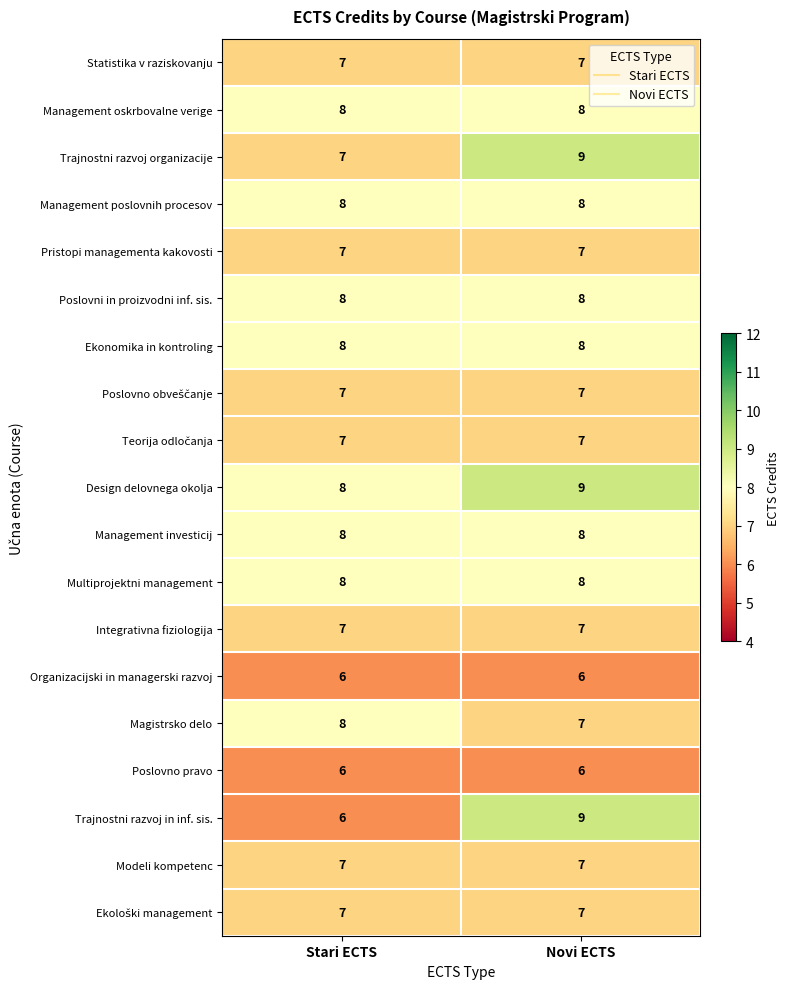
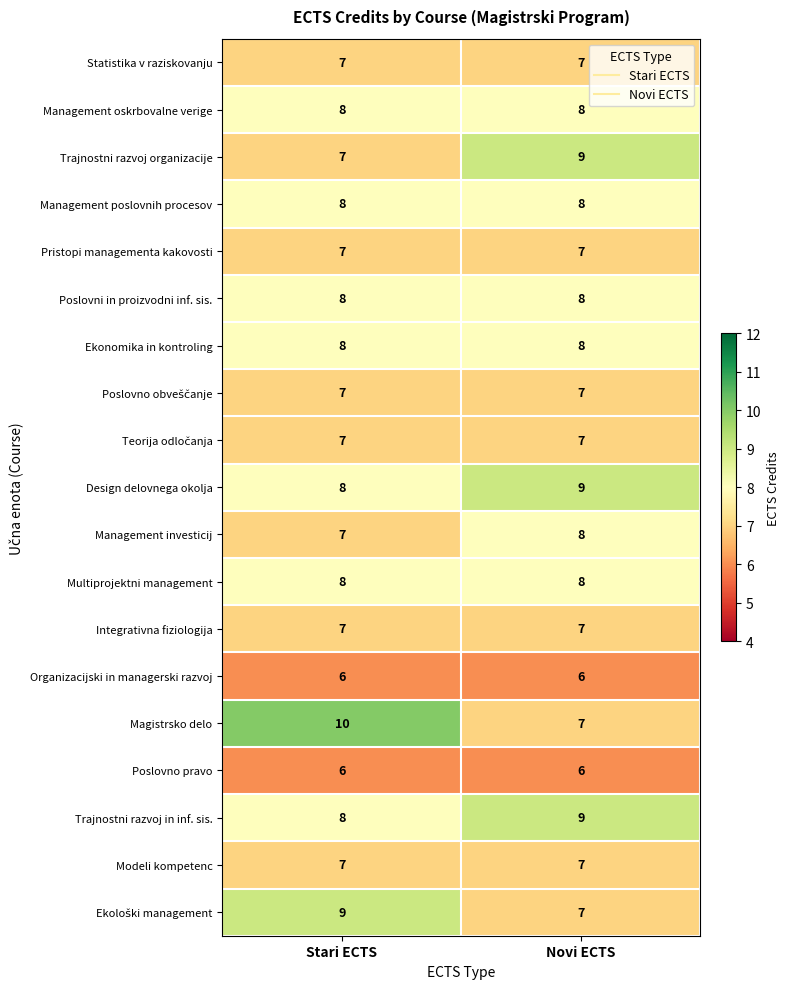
Management investicij, Stari ECTS: 8 -> 7
Magistrsko delo, Stari ECTS: 8 -> 10
Trajnostni razvoj in inf. sis., Stari ECTS: 6 -> 8
Ekološki management, Stari ECTS: 7 -> 9
